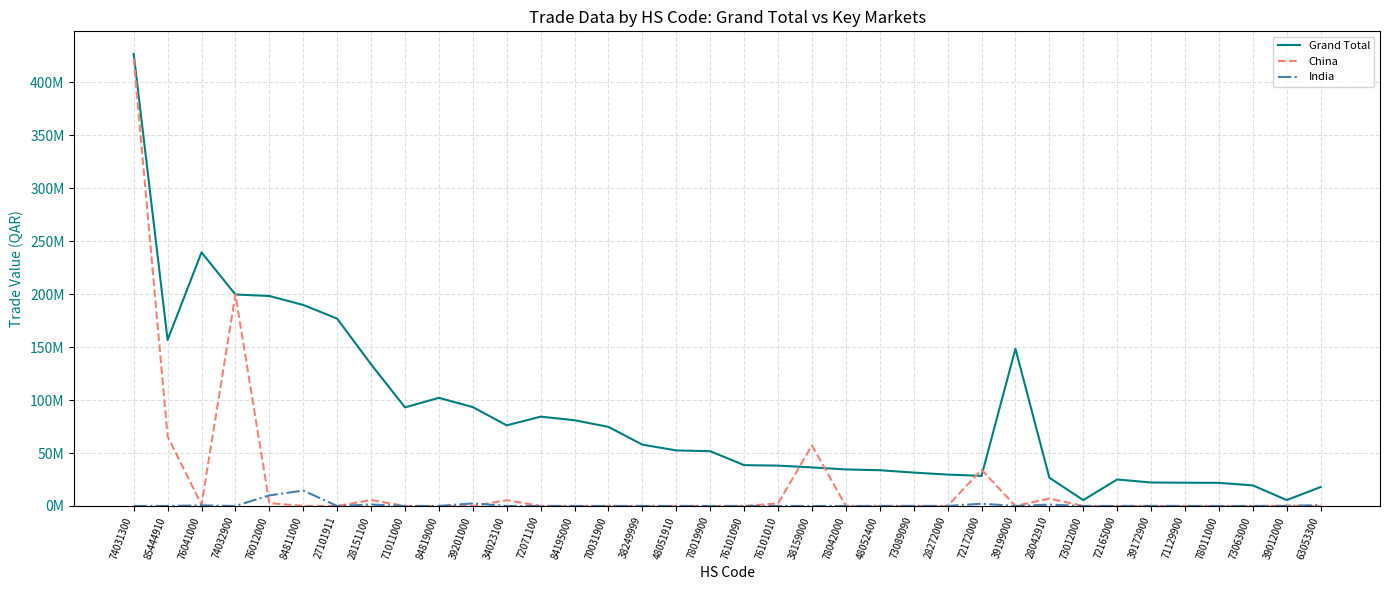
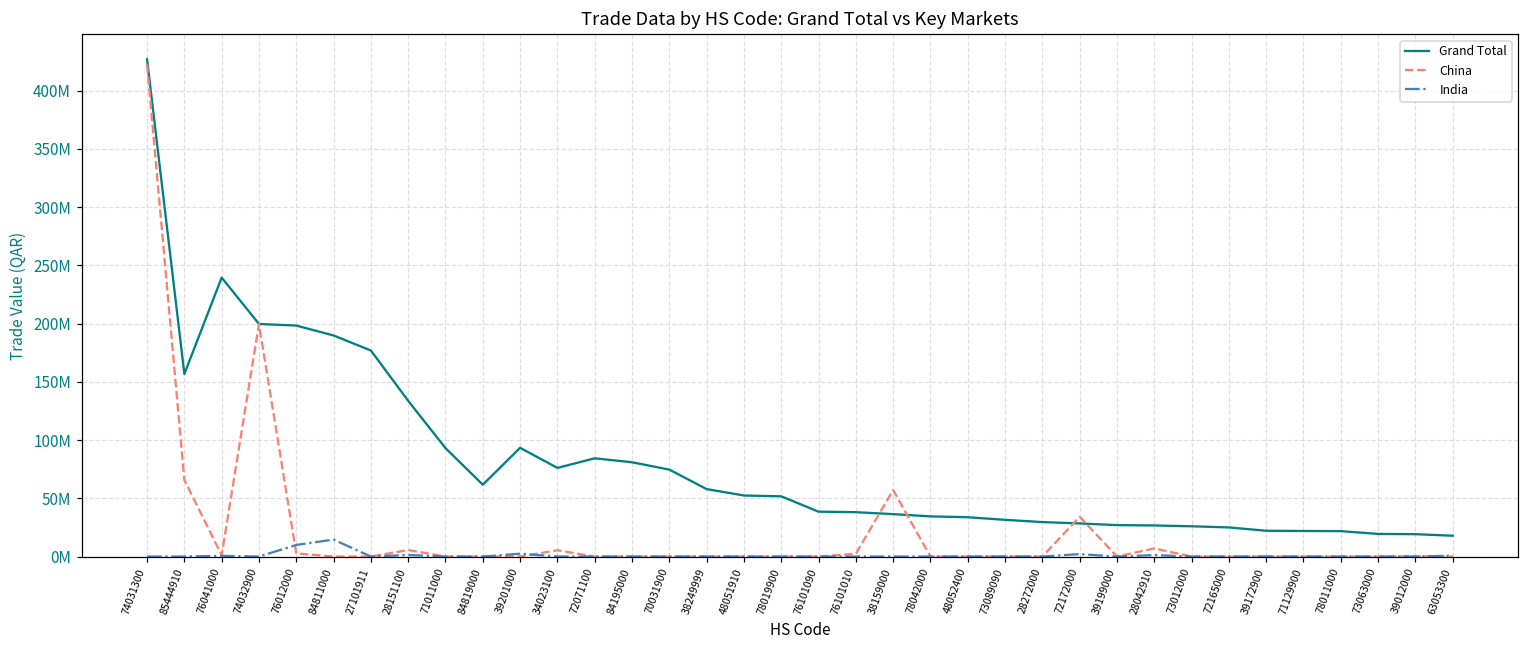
Grand Total, 84819000: 102000000 -> 62000000
Grand Total, 39199000: 148000000 -> 27000000
Grand Total, 73012000: 6000000 -> 26000000
Grand Total, 39012000: 6000000 -> 19000000
